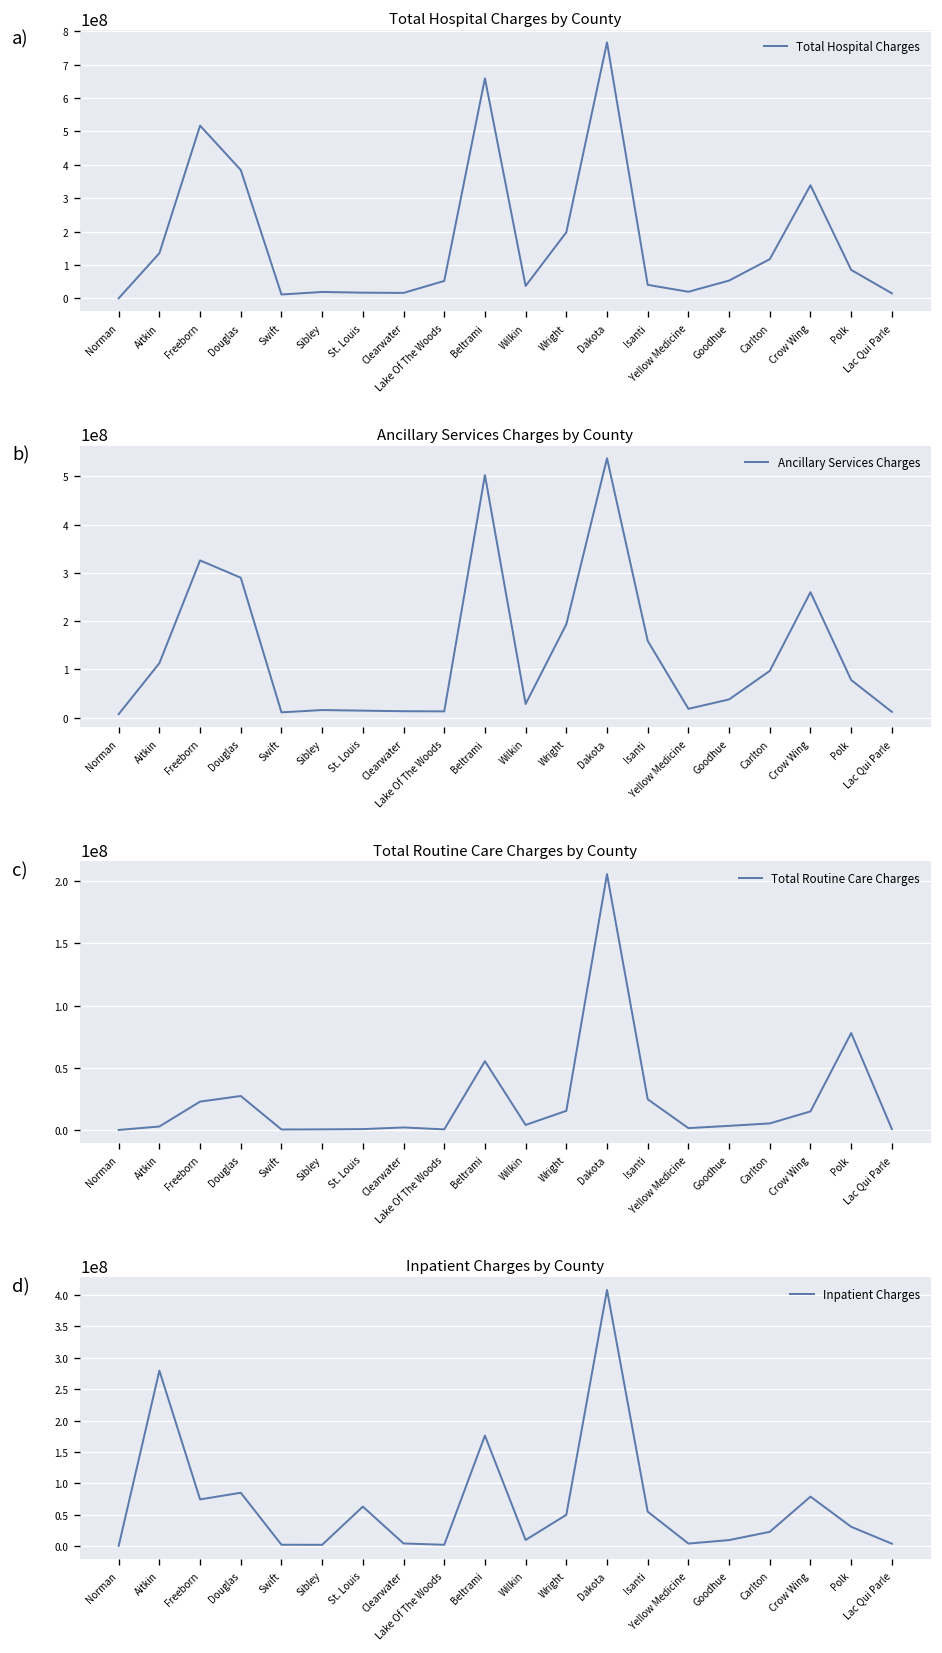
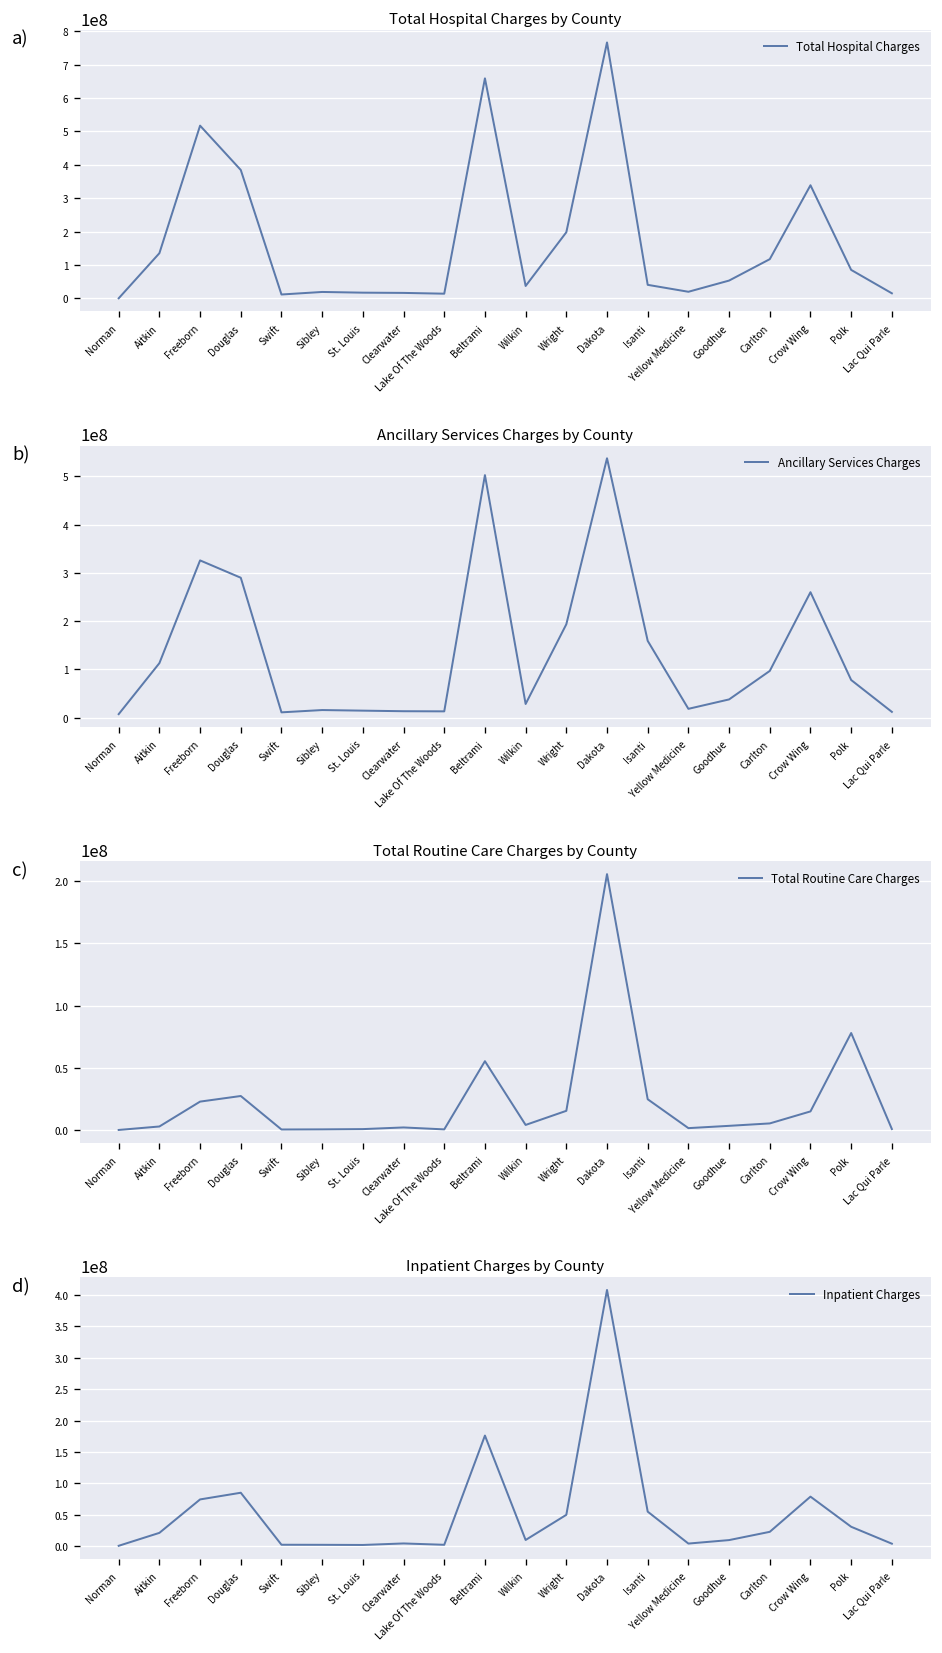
Total Hospital Charges by County, Lake Of The Woods: 50000000 -> 10000000
Inpatient Charges by County, Aitkin: 280000000 -> 20000000
Inpatient Charges by County, St. Louis: 60000000 -> 0
